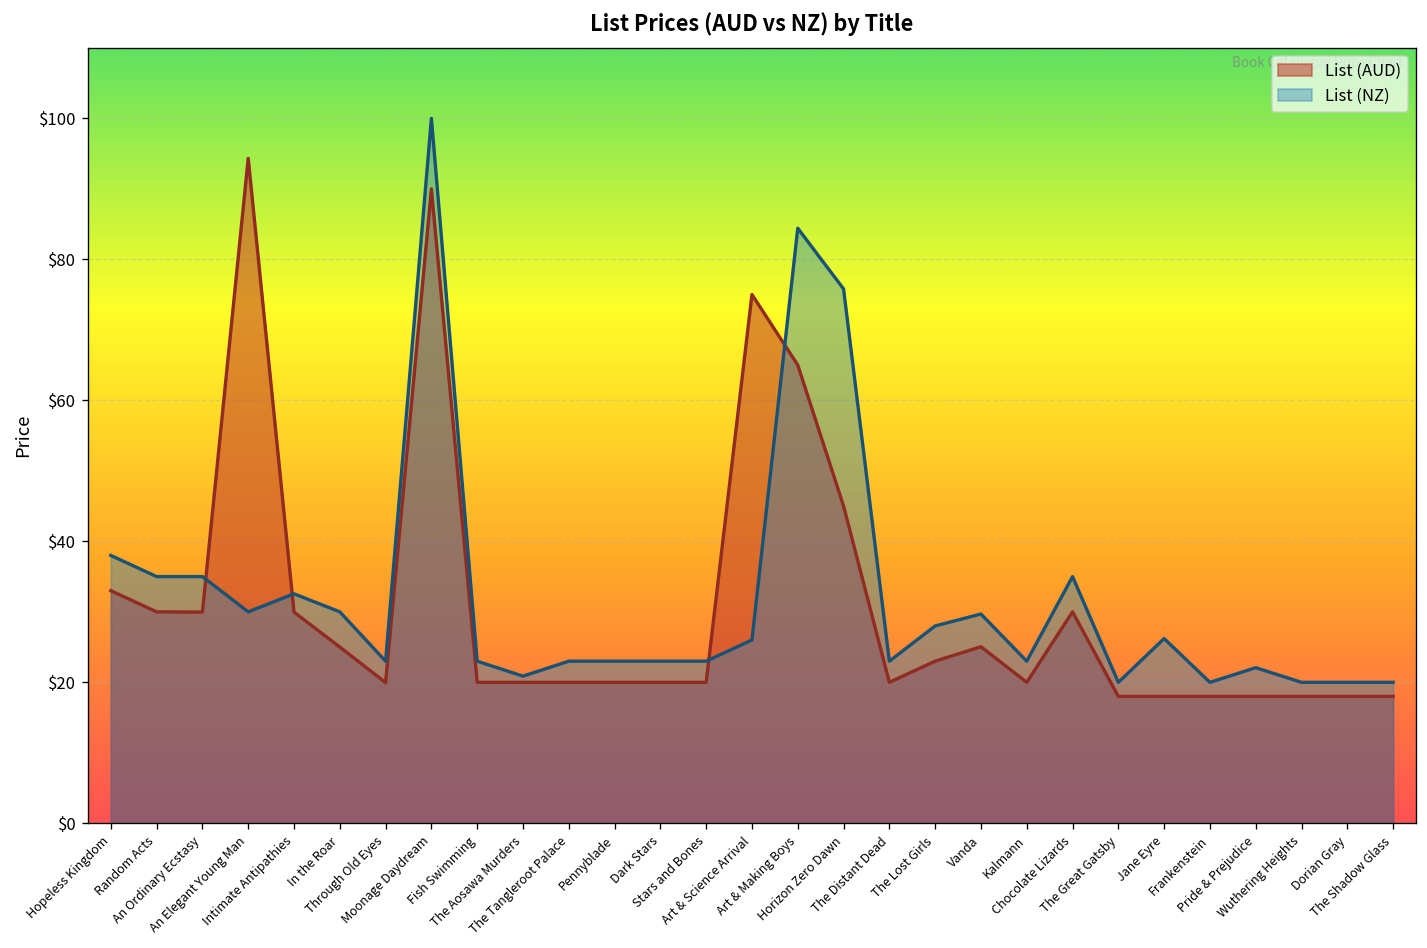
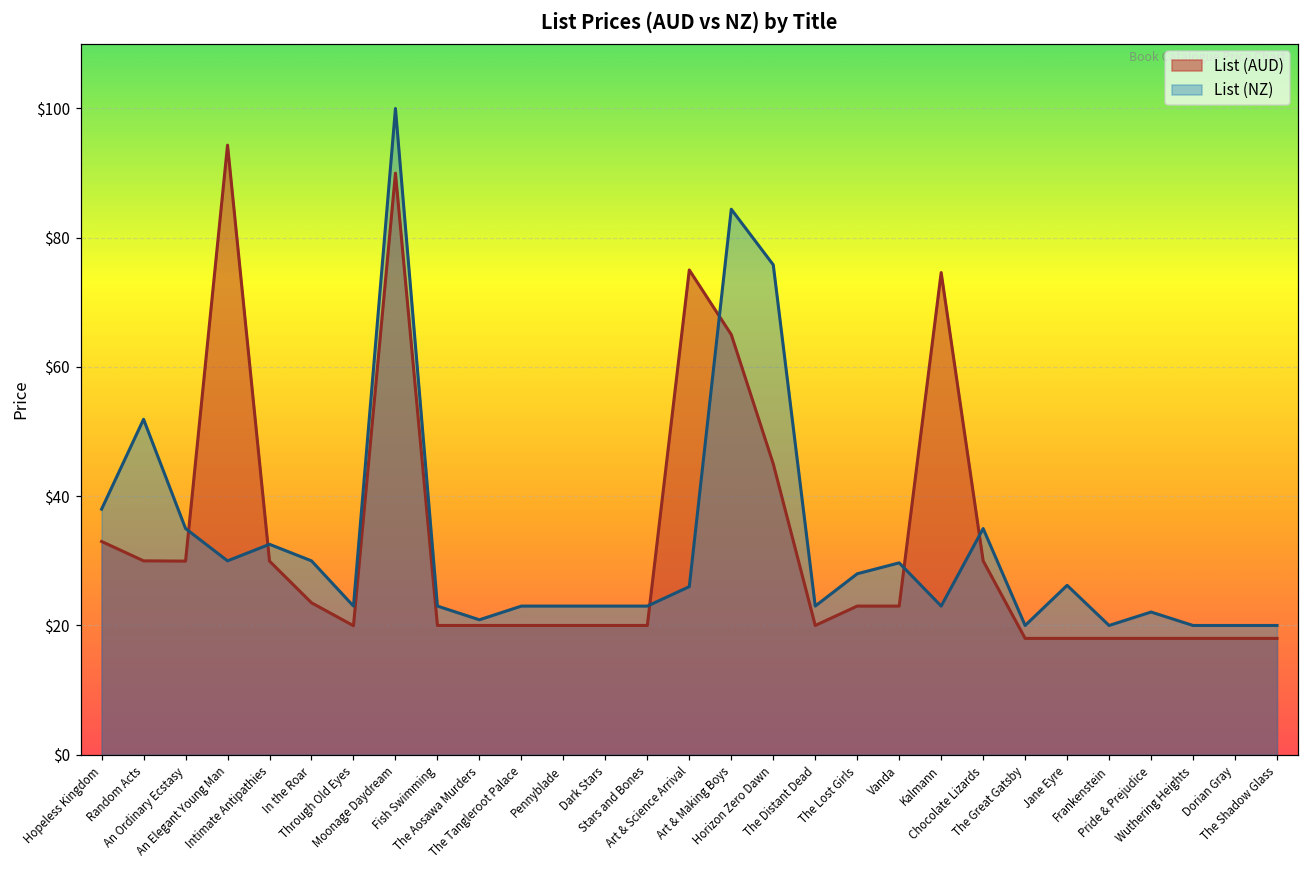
List (NZ), Random Acts: $35 -> $52
List (AUD), In the Roar: $25 -> $24
List (AUD), Vanda: $25 -> $23
List (AUD), Kalmann: $20 -> $75
